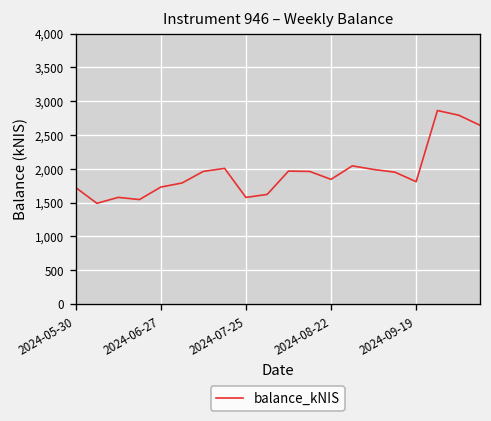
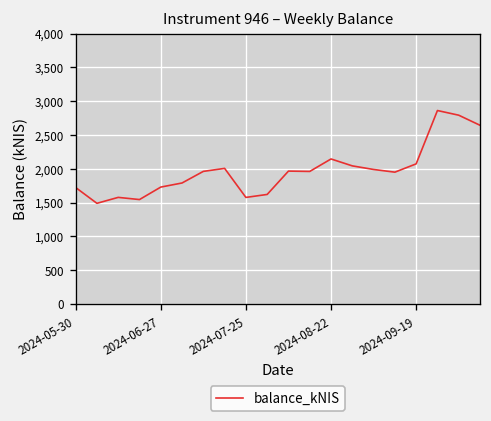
2024-08-22: 1,800 -> 2,100
2024-09-19: 1,800 -> 2,100
